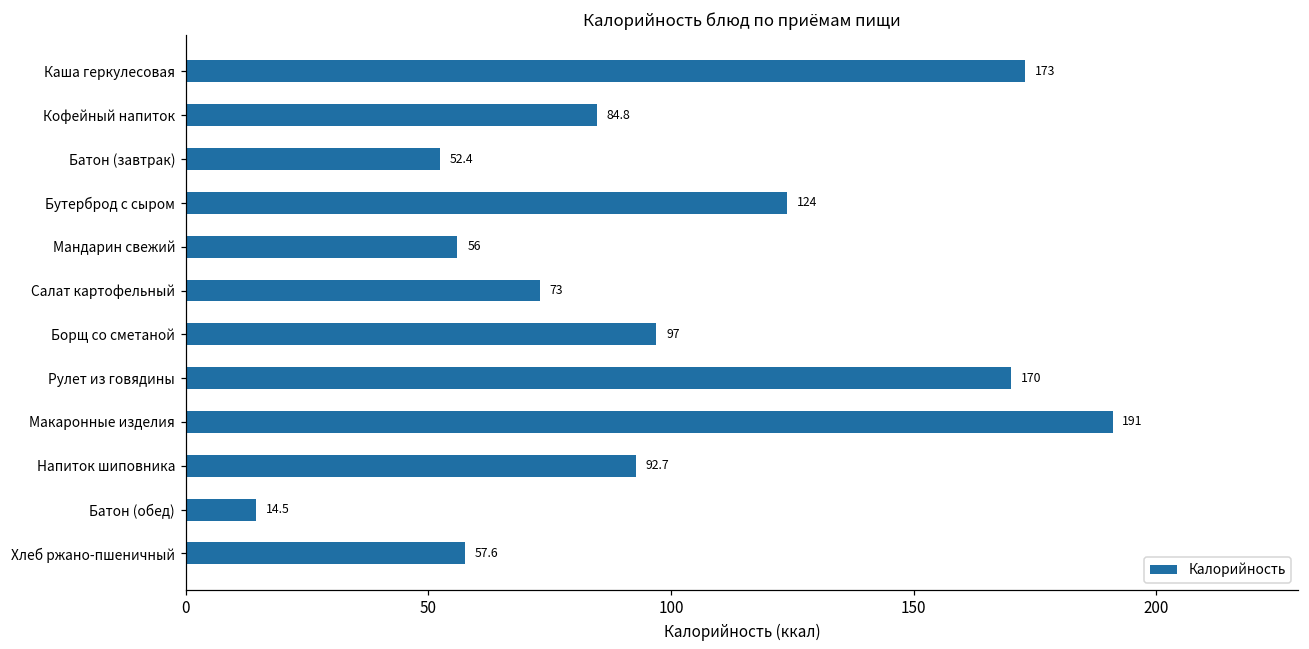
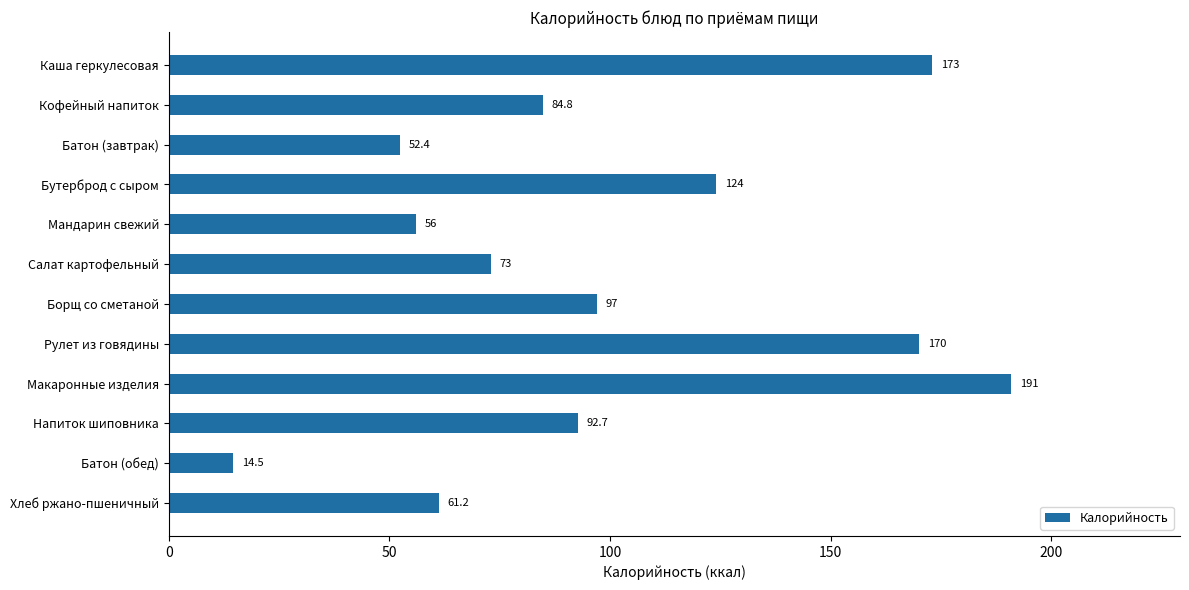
Хлеб ржано-пшеничный: 57.6 -> 61.2
